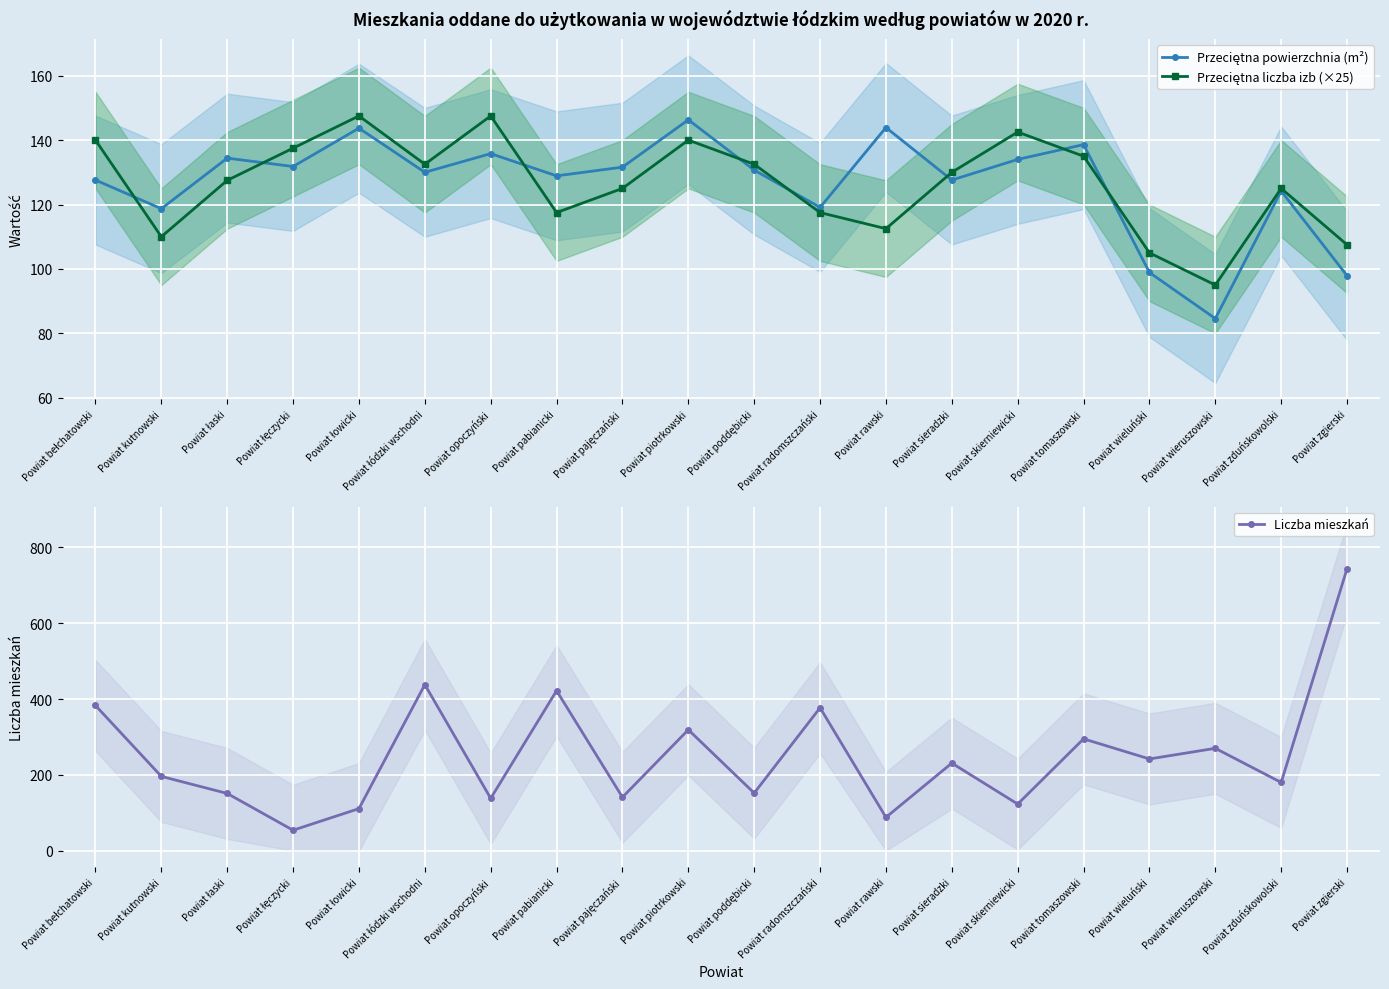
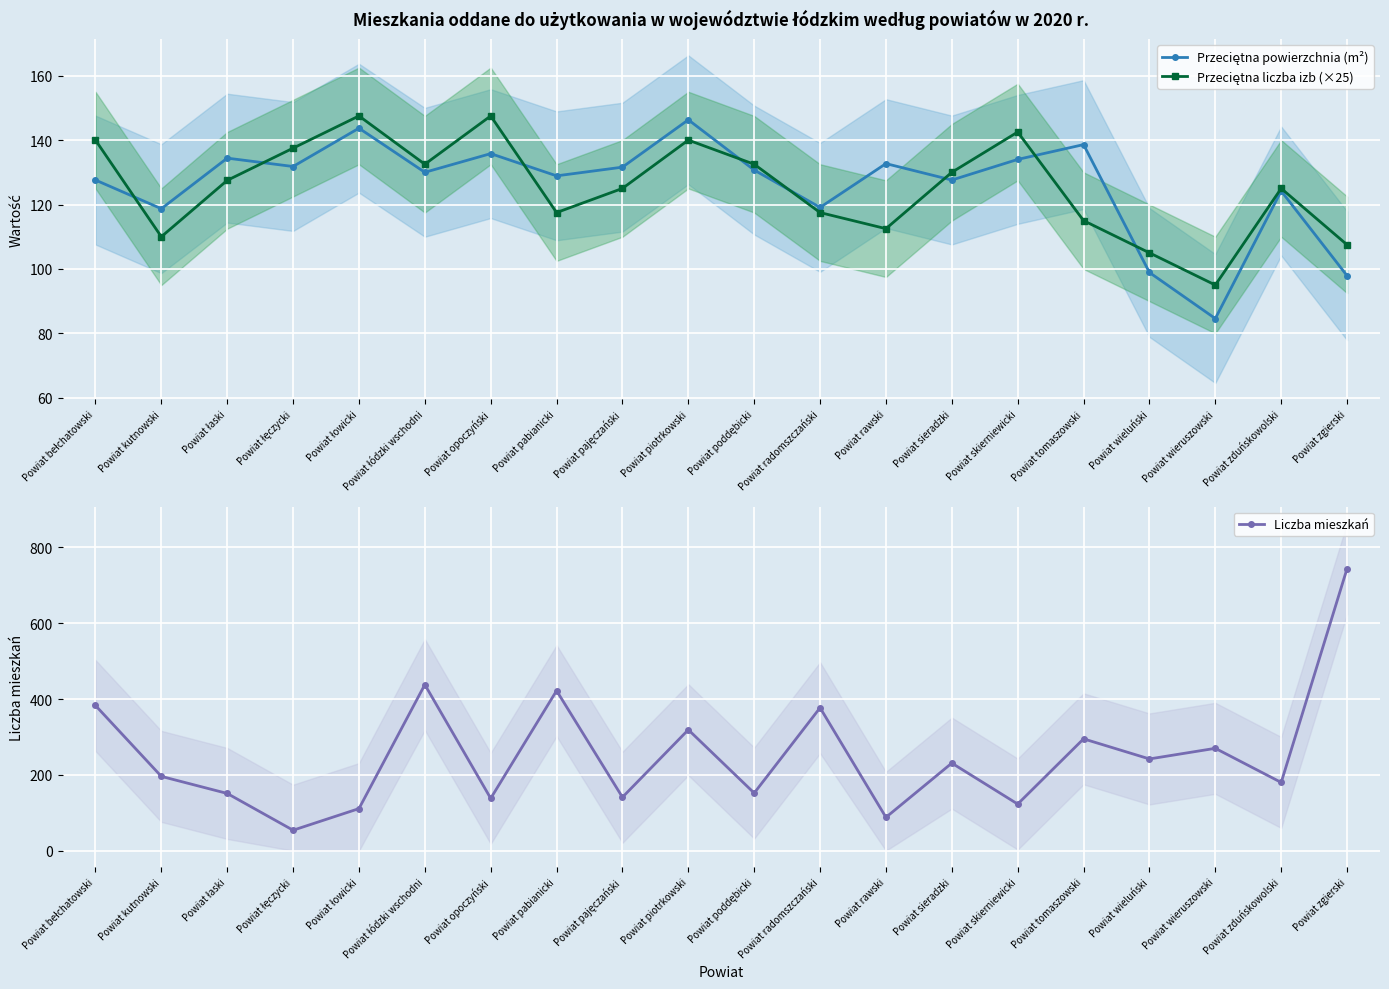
Mieszkania oddane do użytkowania w województwie łódzkim według powiatów w 2020 r., Przeciętna powierzchnia (m²), Powiat rawski: 144 -> 133
Mieszkania oddane do użytkowania w województwie łódzkim według powiatów w 2020 r., Przeciętna liczba izb (×25), Powiat tomaszowski: 135 -> 115
